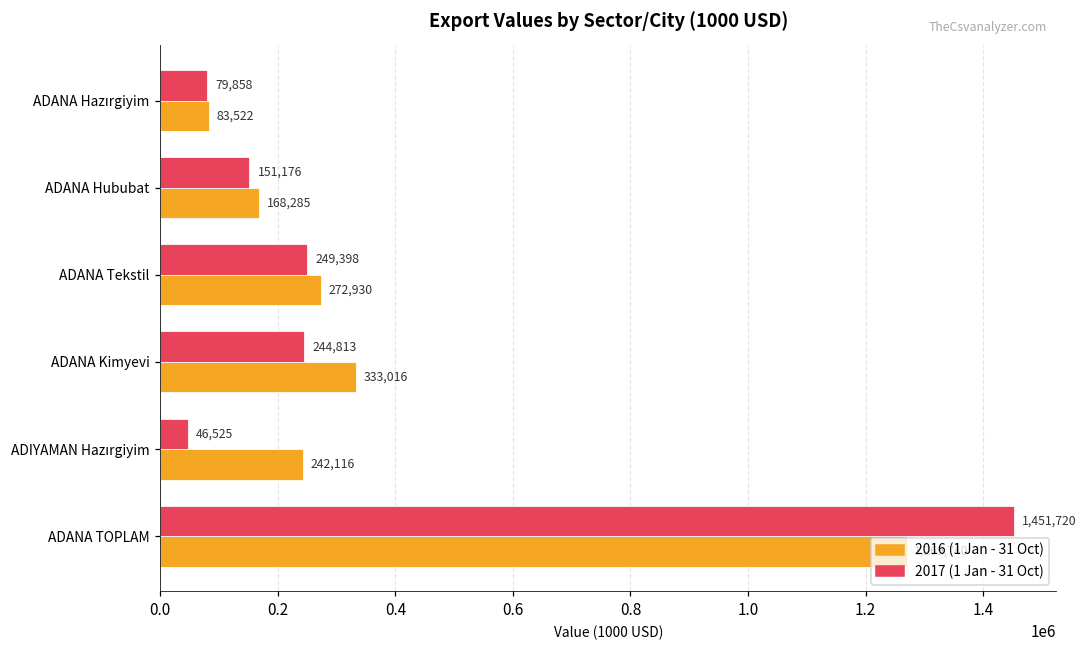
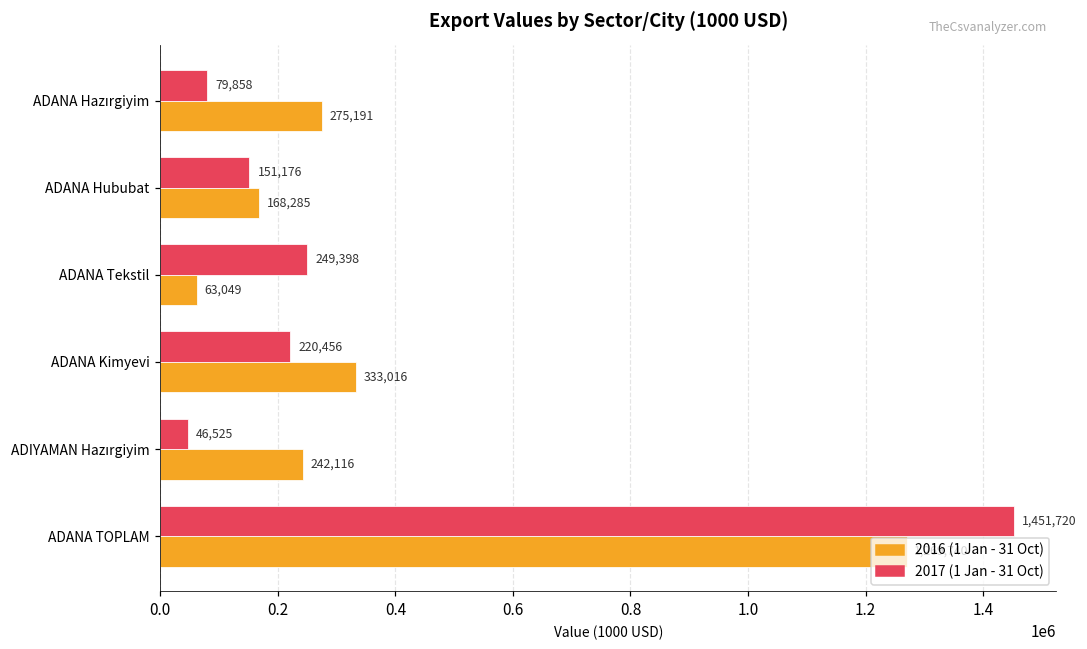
2016 (1 Jan - 31 Oct), ADANA Hazırgiyim: 83,522 -> 275,191
2016 (1 Jan - 31 Oct), ADANA Tekstil: 272,930 -> 63,049
2017 (1 Jan - 31 Oct), ADANA Kimyevi: 244,813 -> 220,456
